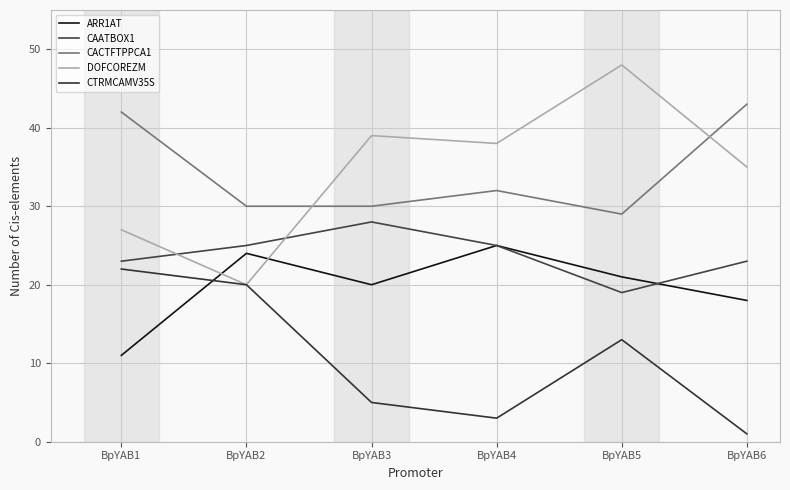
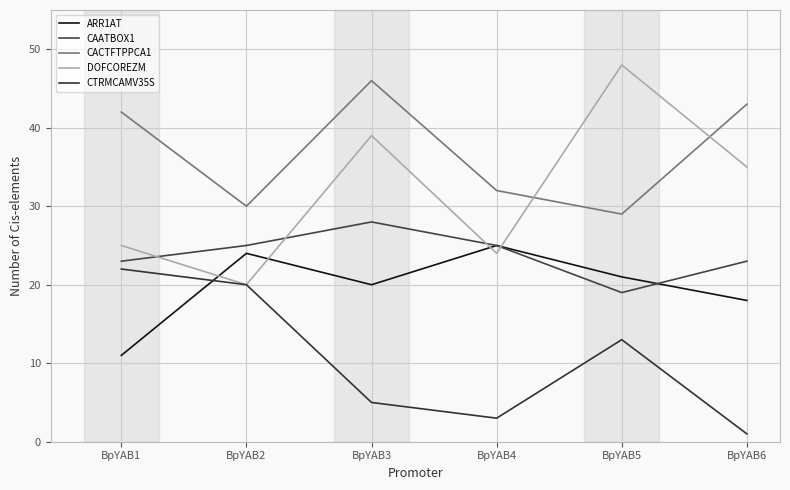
DOFCOREZM, BpYAB1: 27 -> 25
CACTFTPPCA1, BpYAB3: 30 -> 46
DOFCOREZM, BpYAB4: 38 -> 24
